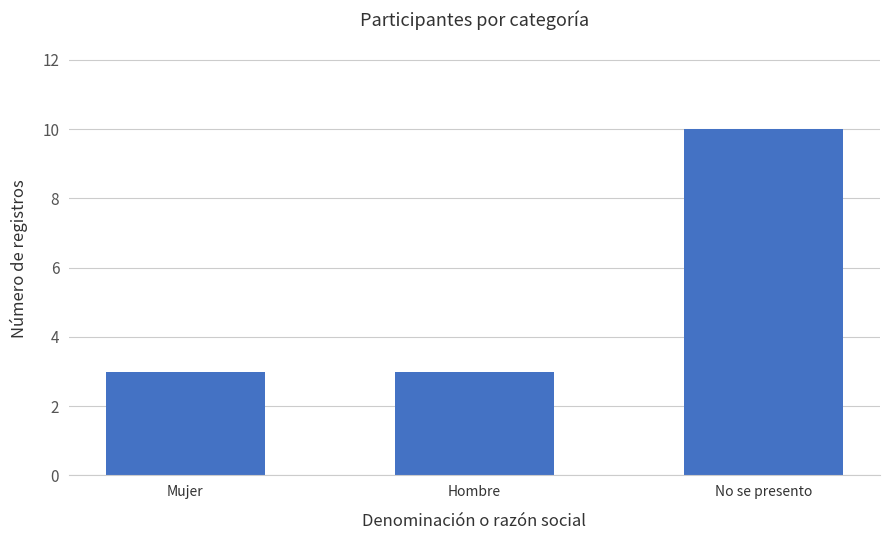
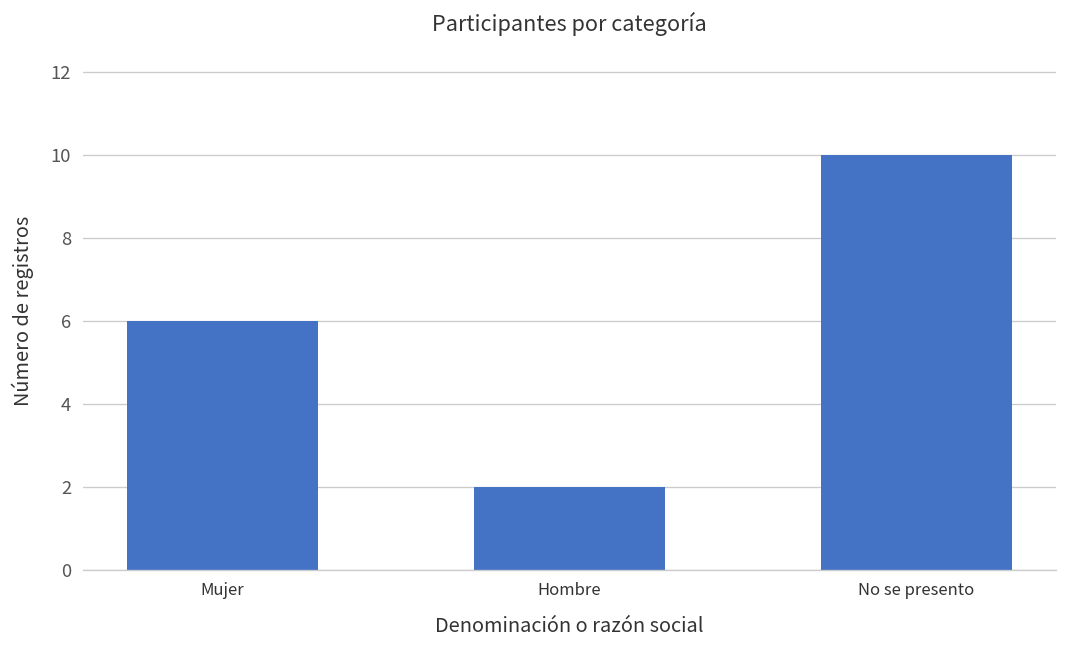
Mujer: 3 -> 6
Hombre: 3 -> 2
